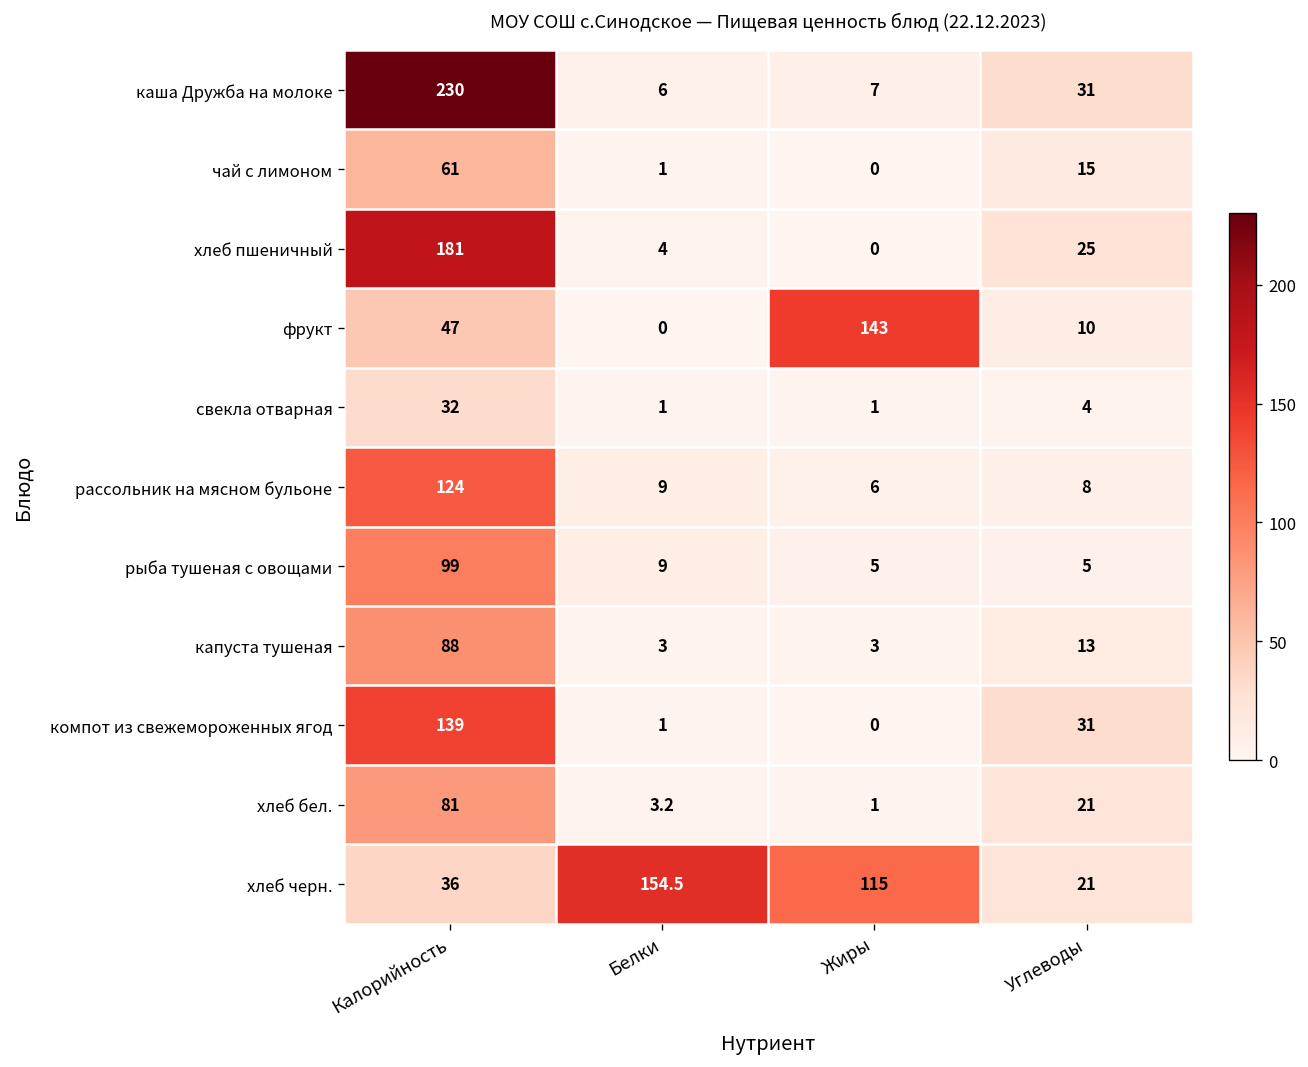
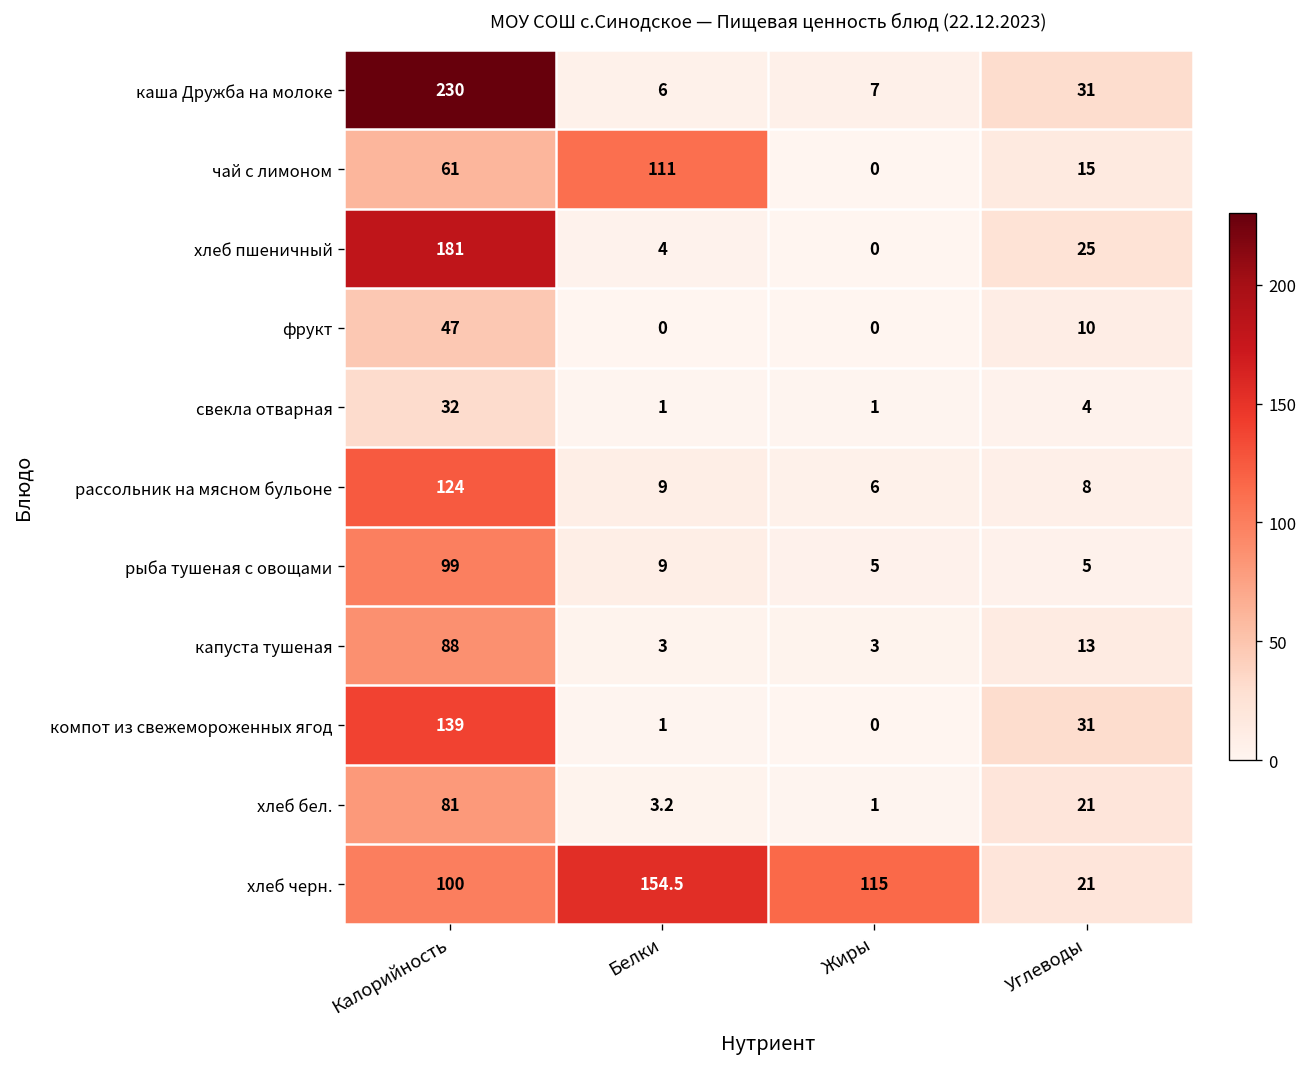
чай с лимоном, Белки: 1 -> 111
фрукт, Жиры: 143 -> 0
хлеб черн., Калорийность: 36 -> 100
